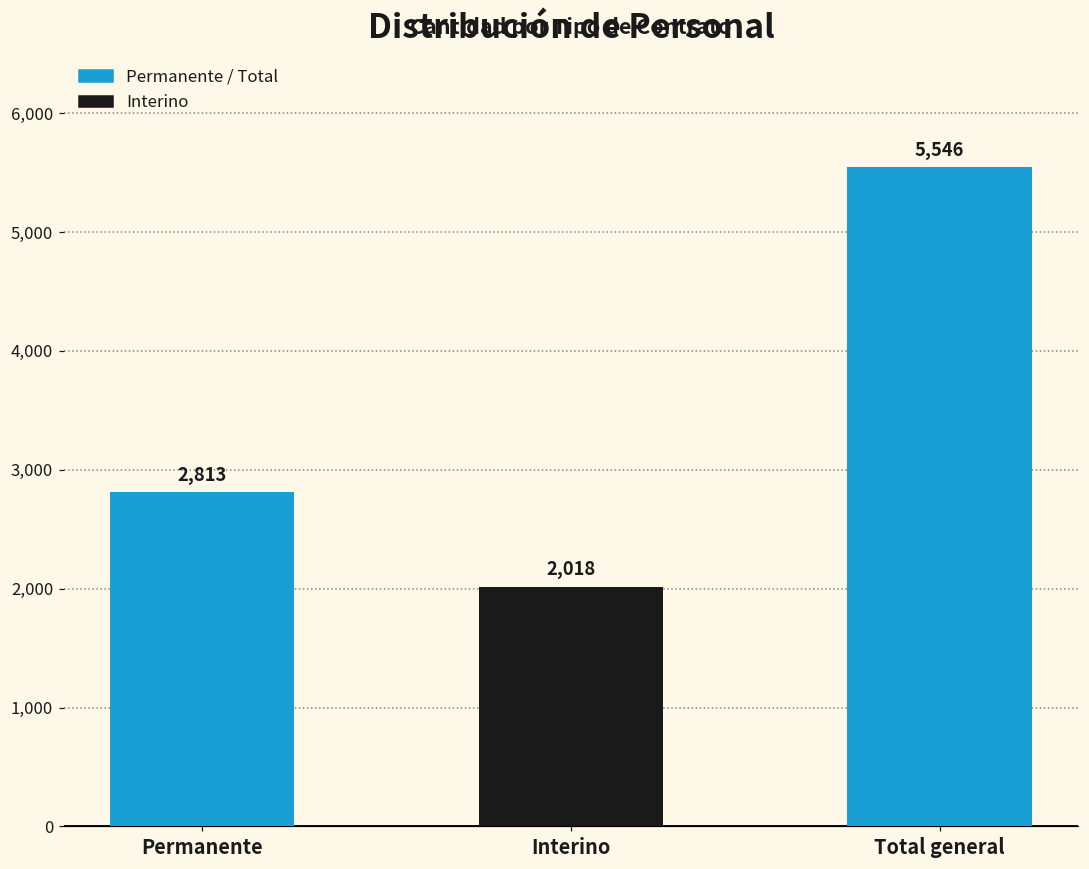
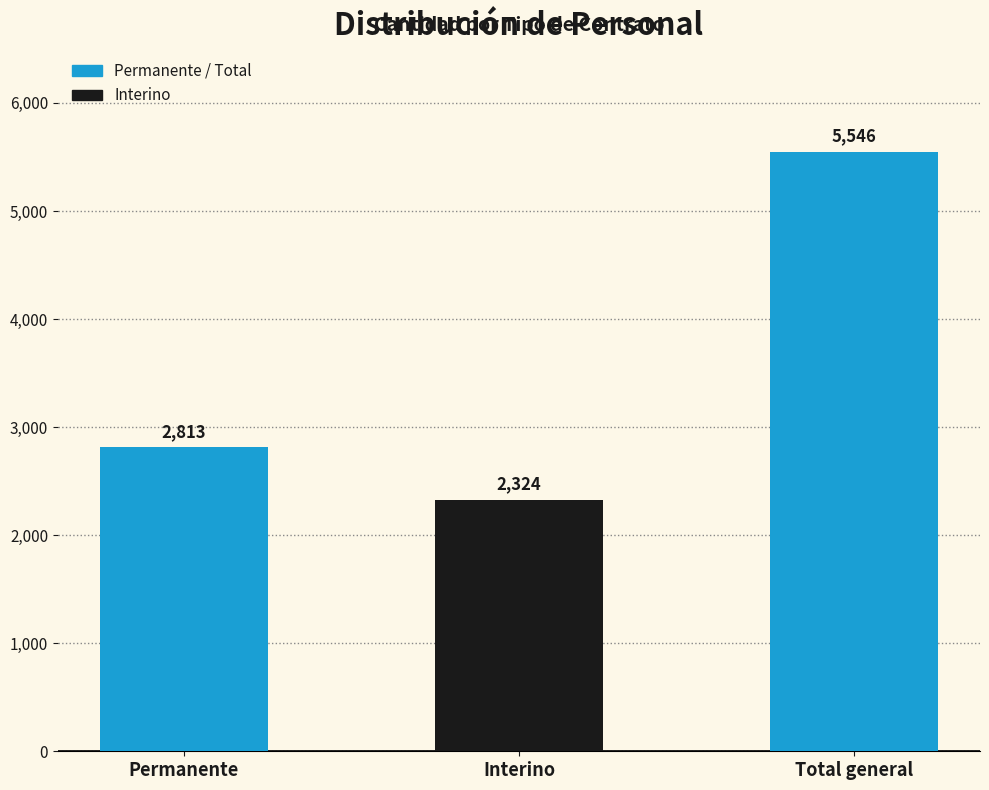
Interino: 2,018 -> 2,324
